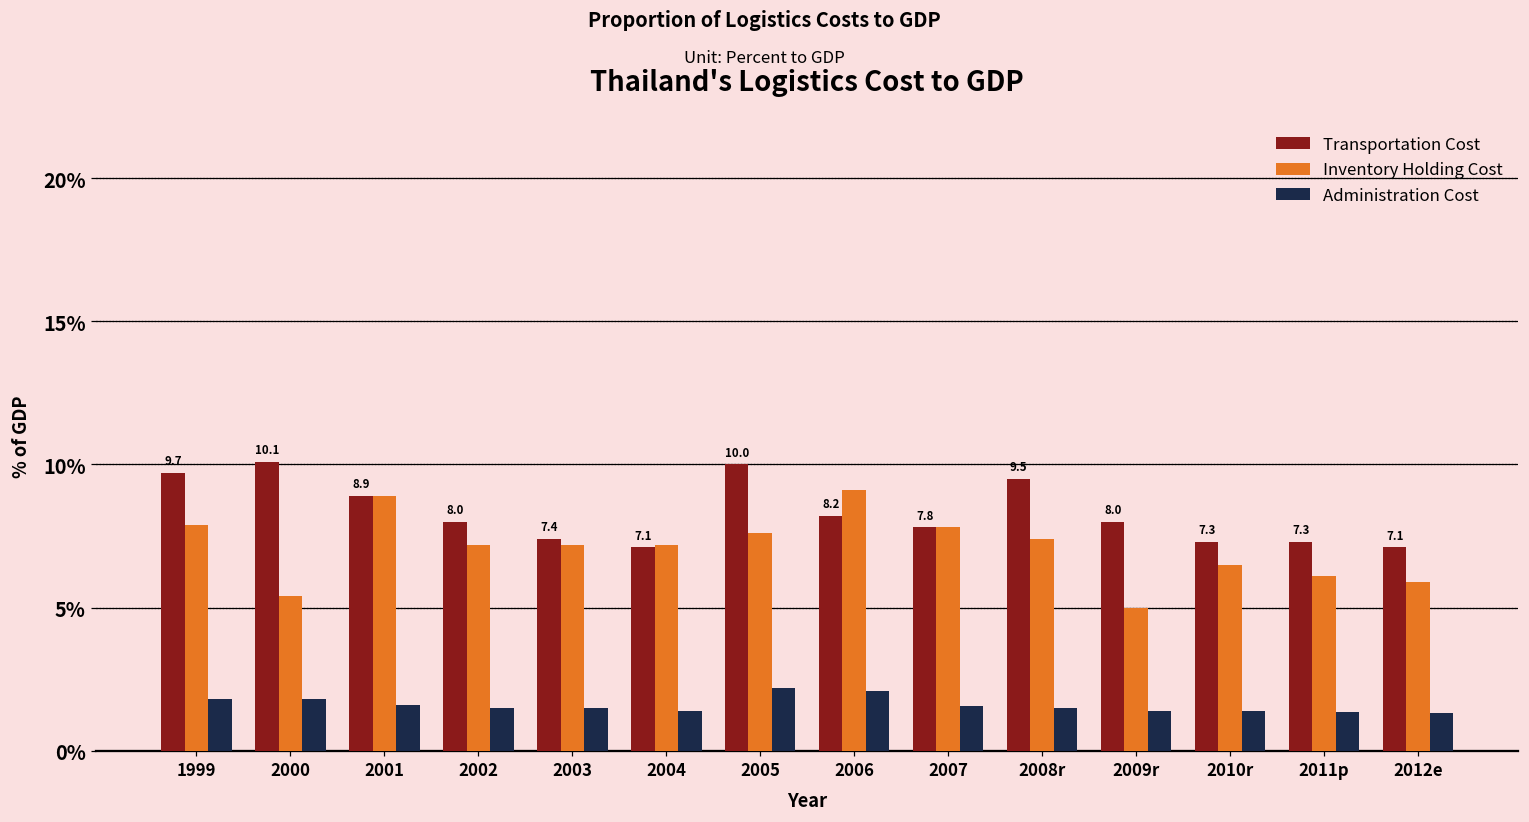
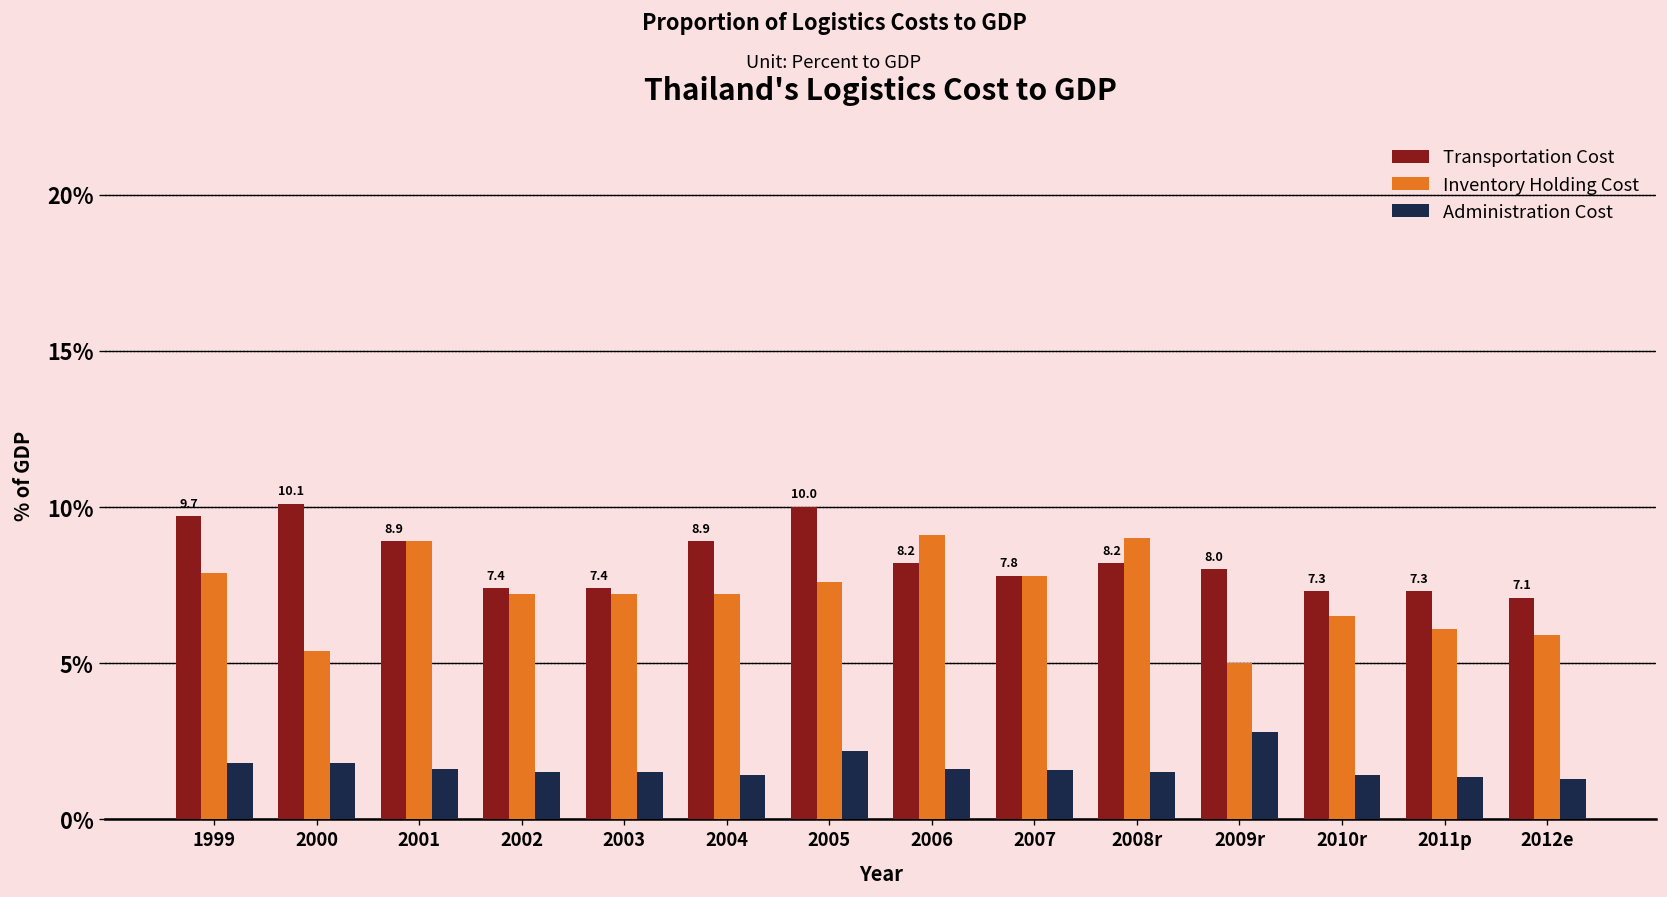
Transportation Cost, 2002: 8.0 -> 7.4
Transportation Cost, 2004: 7.1 -> 8.9
Administration Cost, 2006: 2.1% -> 1.6%
Transportation Cost, 2008r: 9.5 -> 8.2
Inventory Holding Cost, 2008r: 7.4% -> 9.0%
Administration Cost, 2009r: 1.4% -> 2.8%
